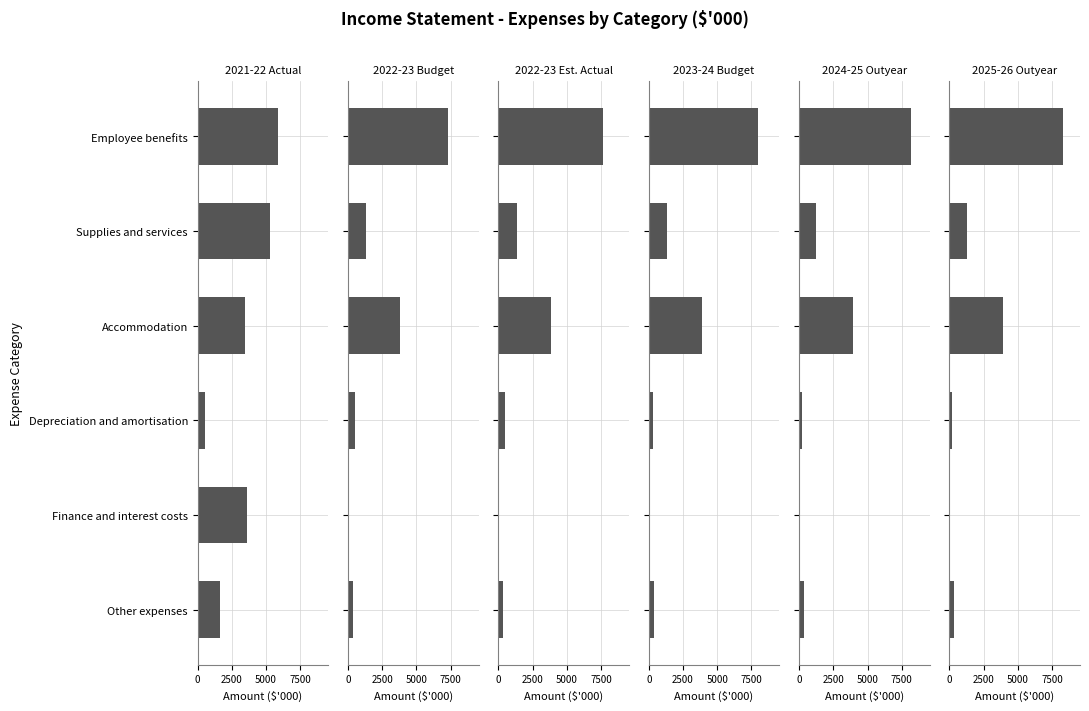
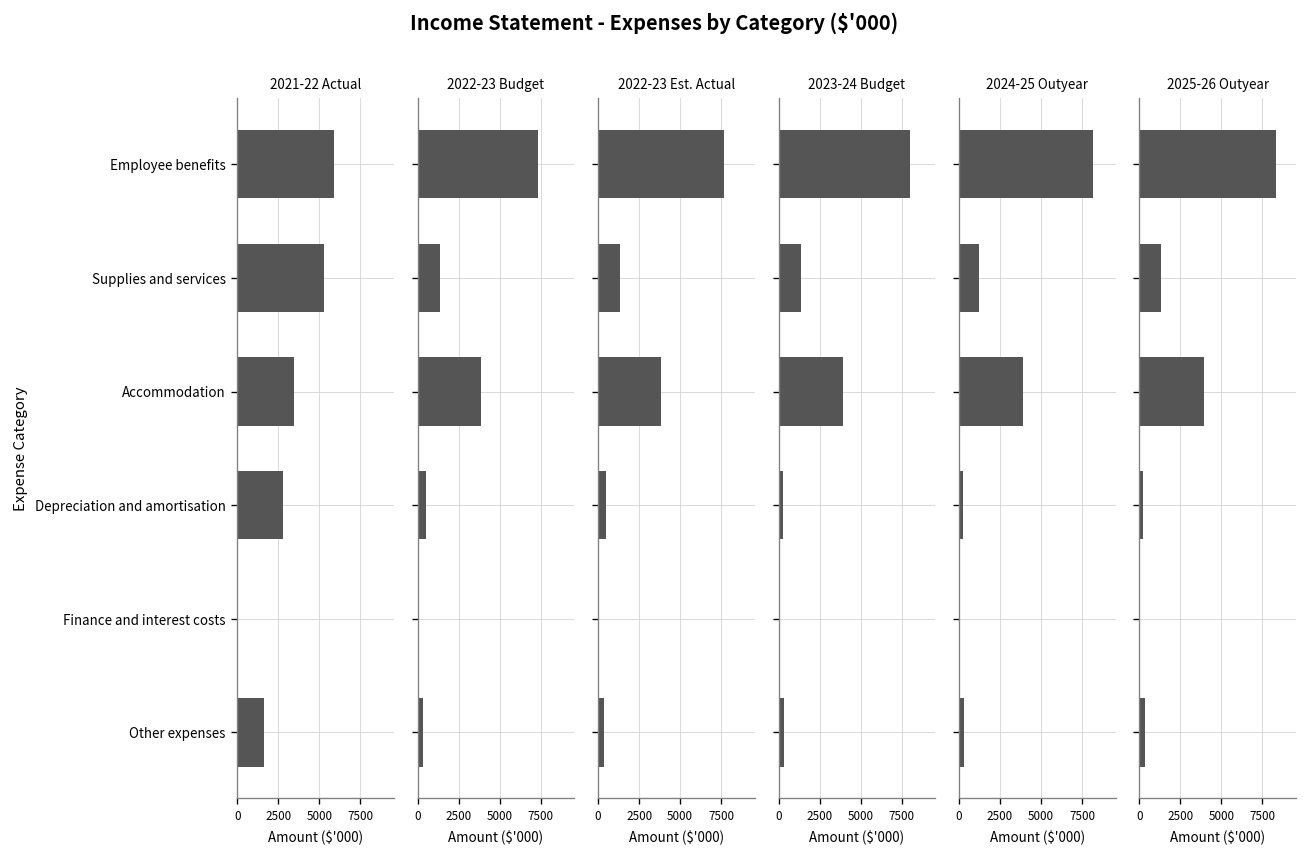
2021-22 Actual, Depreciation and amortisation: 500 -> 2800
2021-22 Actual, Finance and interest costs: 3600 -> 0
